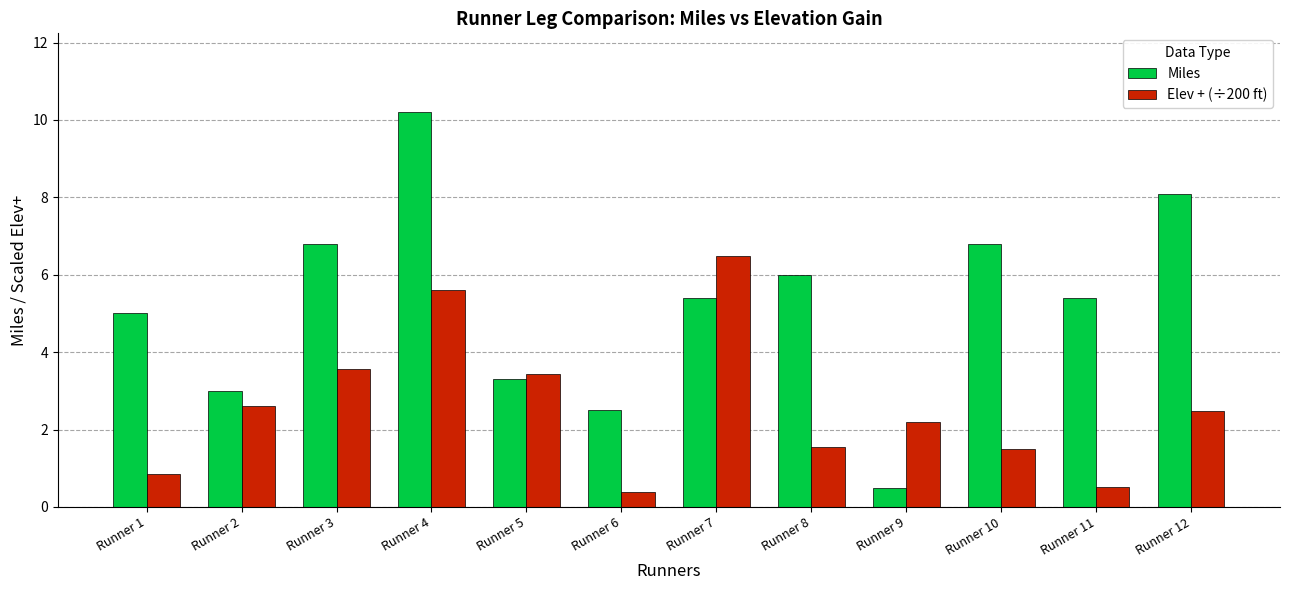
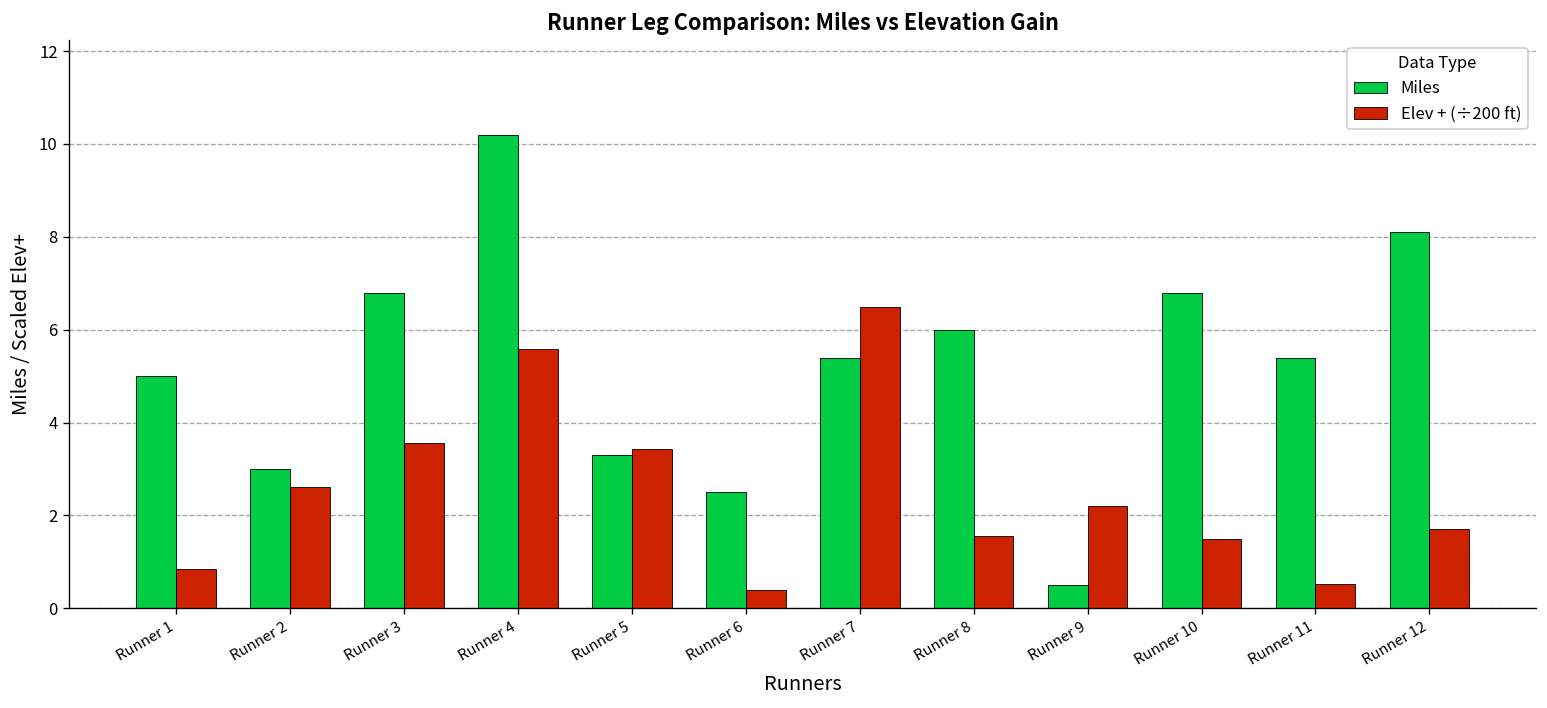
Elev + (÷200 ft), Runner 12: 2.5 -> 1.7
